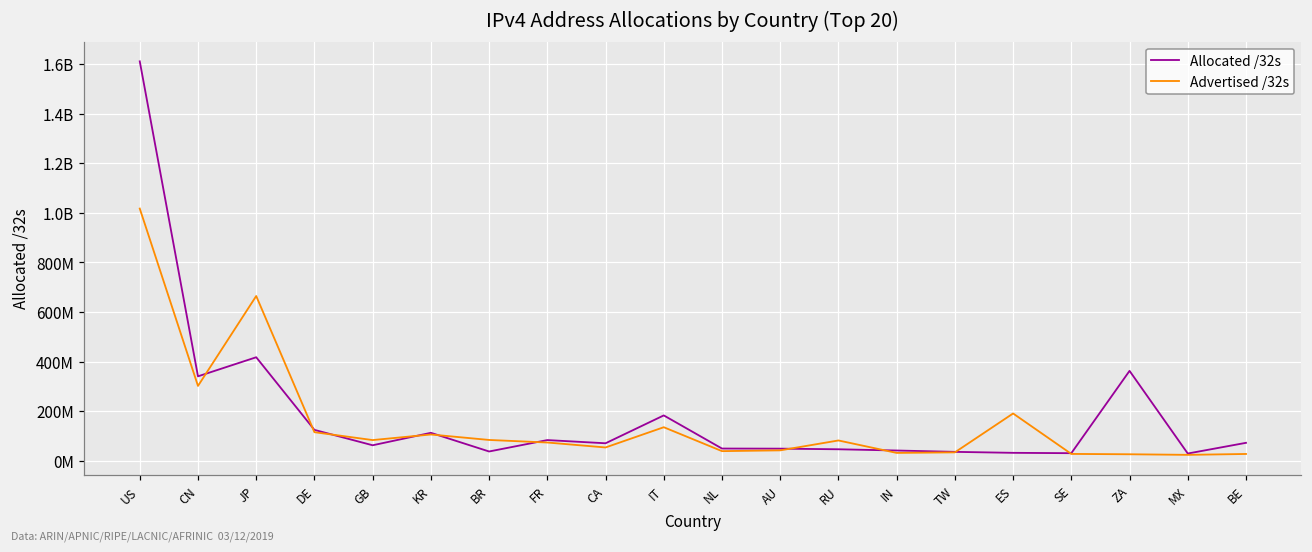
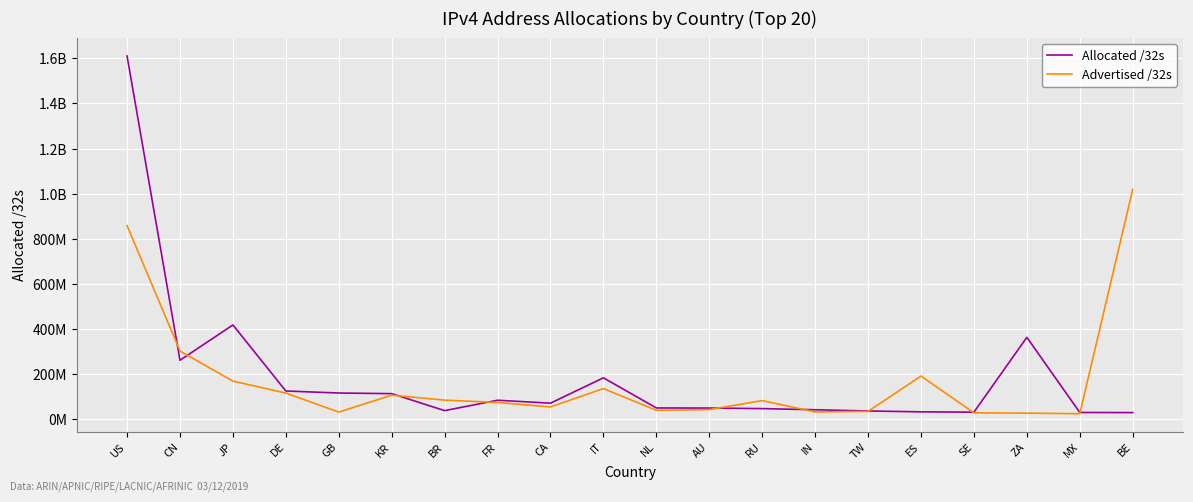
Advertised /32s, US: 1020000000 -> 860000000
Allocated /32s, CN: 340000000 -> 260000000
Advertised /32s, JP: 660000000 -> 170000000
Allocated /32s, GB: 60000000 -> 120000000
Advertised /32s, GB: 80000000 -> 30000000
Allocated /32s, BE: 70000000 -> 30000000
Advertised /32s, BE: 30000000 -> 1020000000
